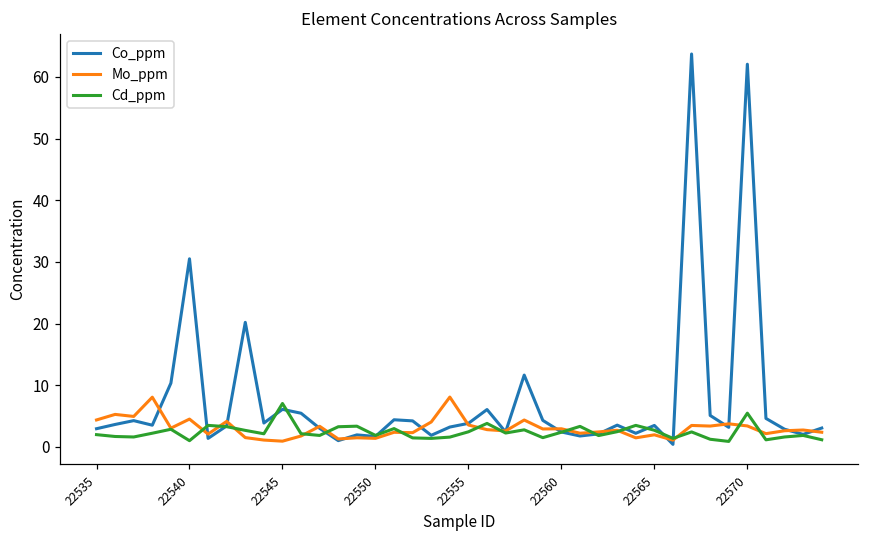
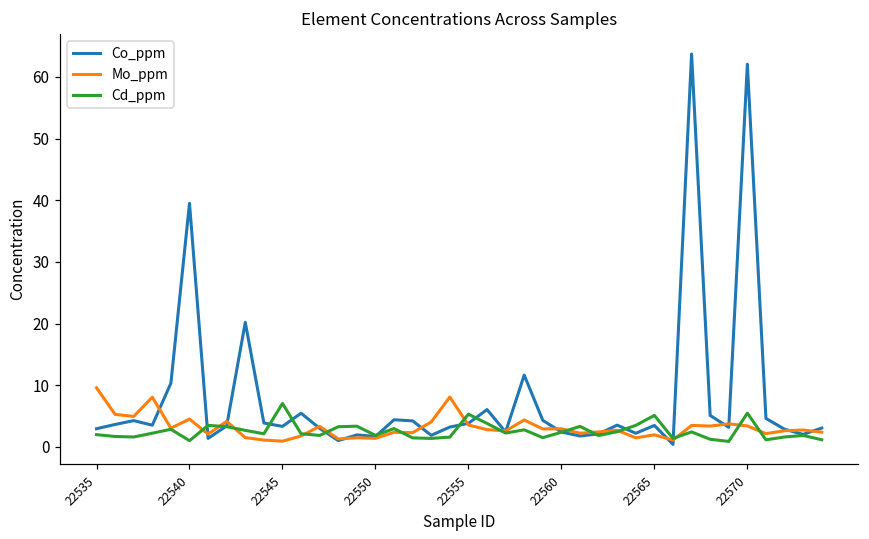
Mo_ppm, 22535: 4 -> 10
Co_ppm, 22540: 31 -> 40
Co_ppm, 22545: 6 -> 3
Cd_ppm, 22555: 2 -> 5
Cd_ppm, 22565: 3 -> 5
